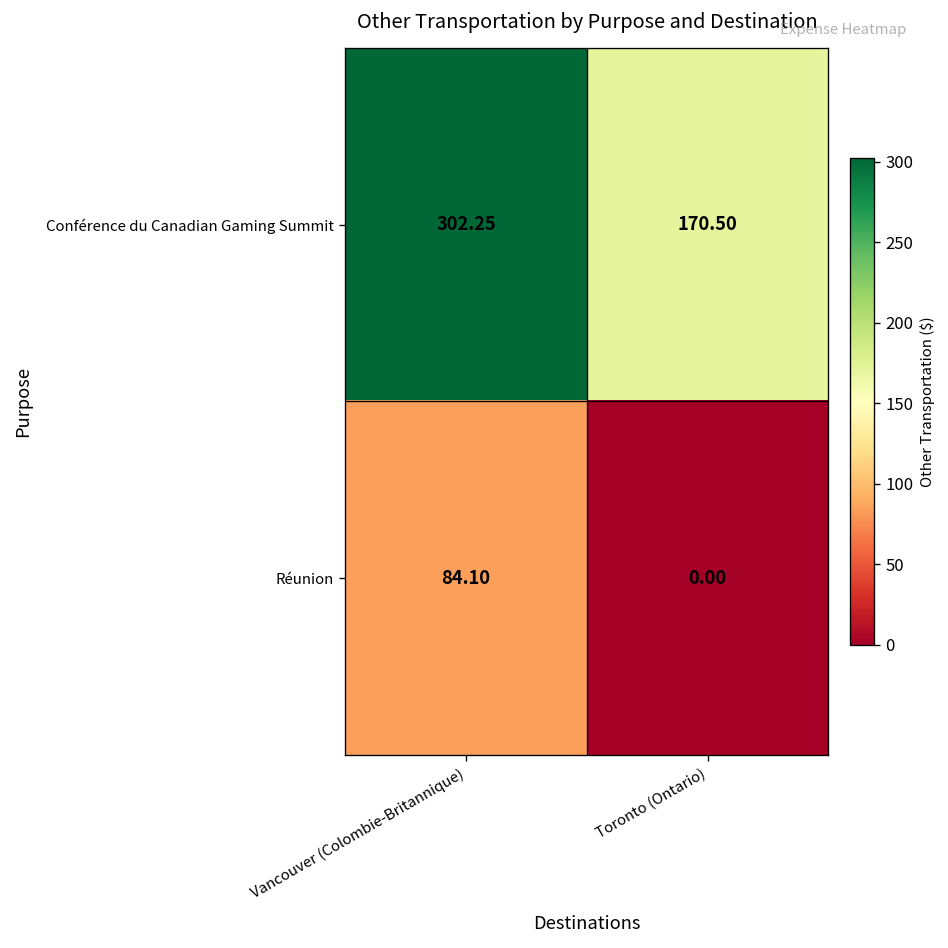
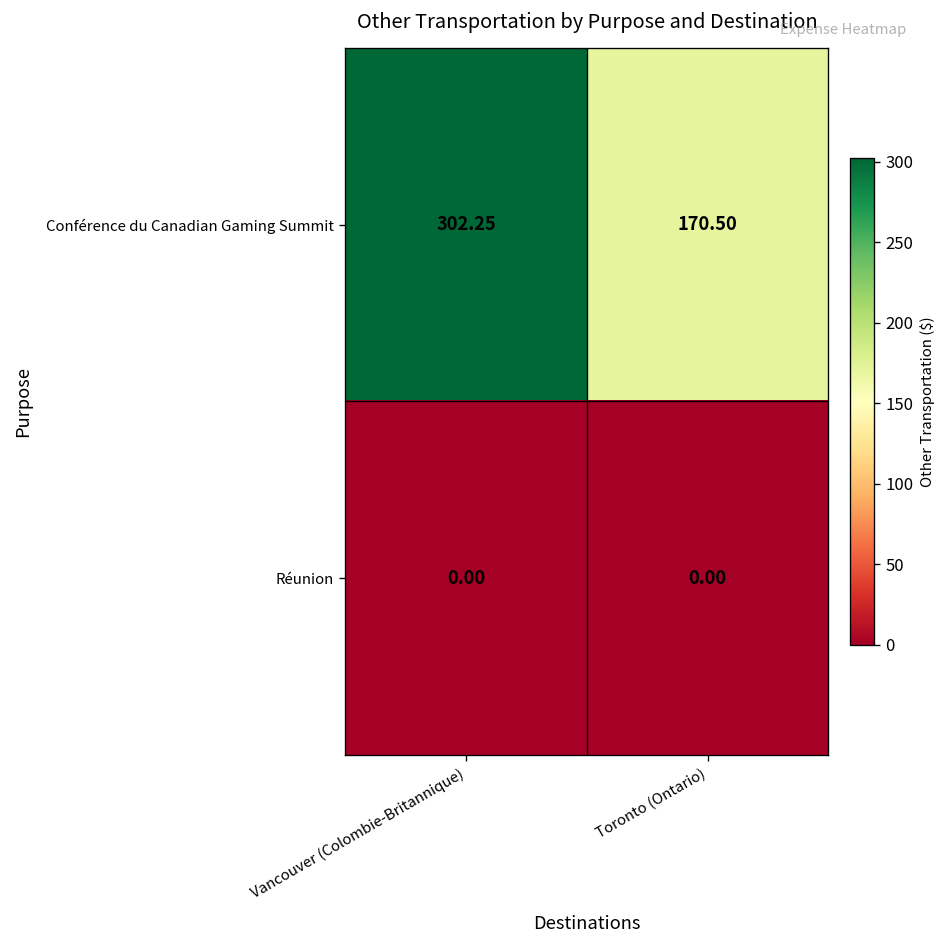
Réunion, Vancouver (Colombie-Britannique): 84.10 -> 0.00
